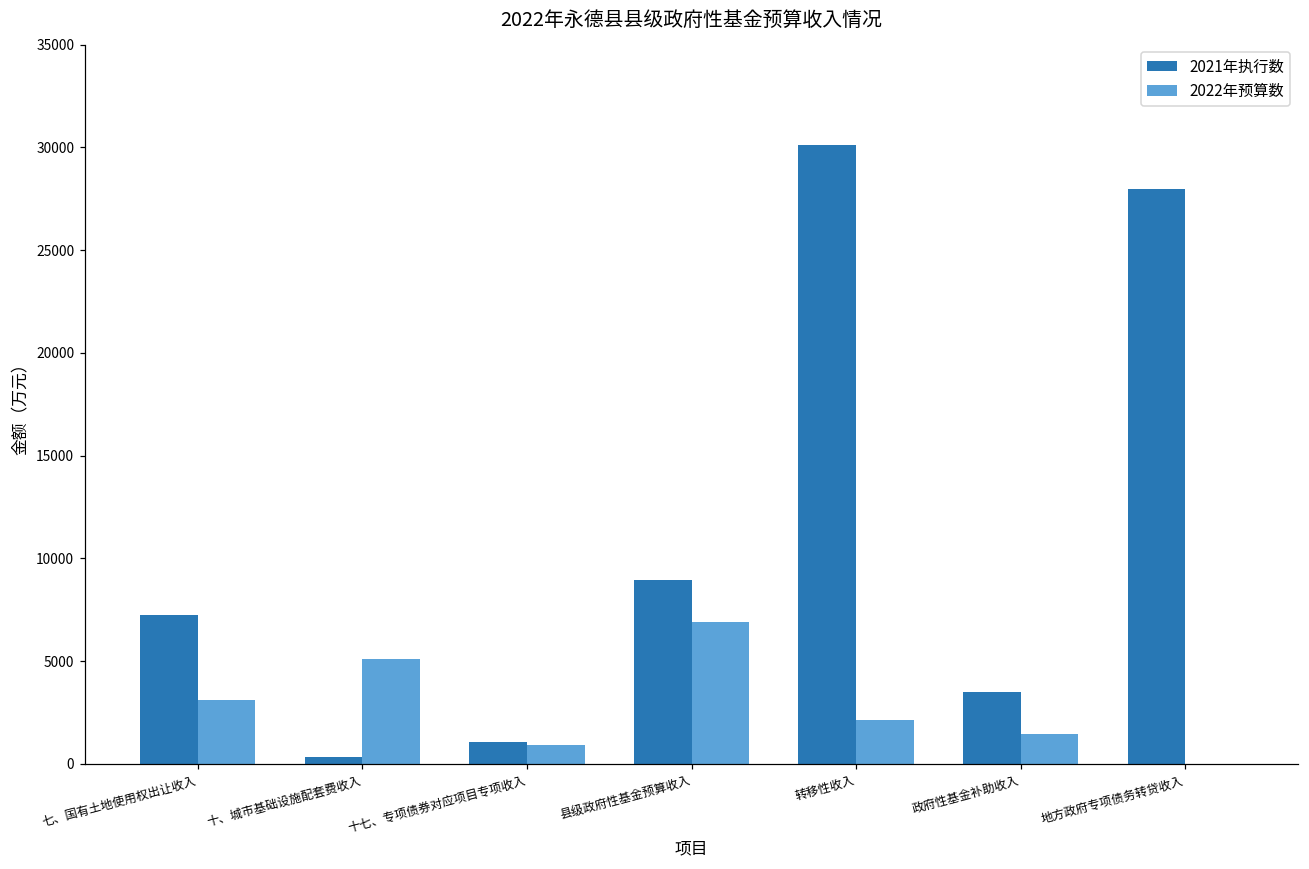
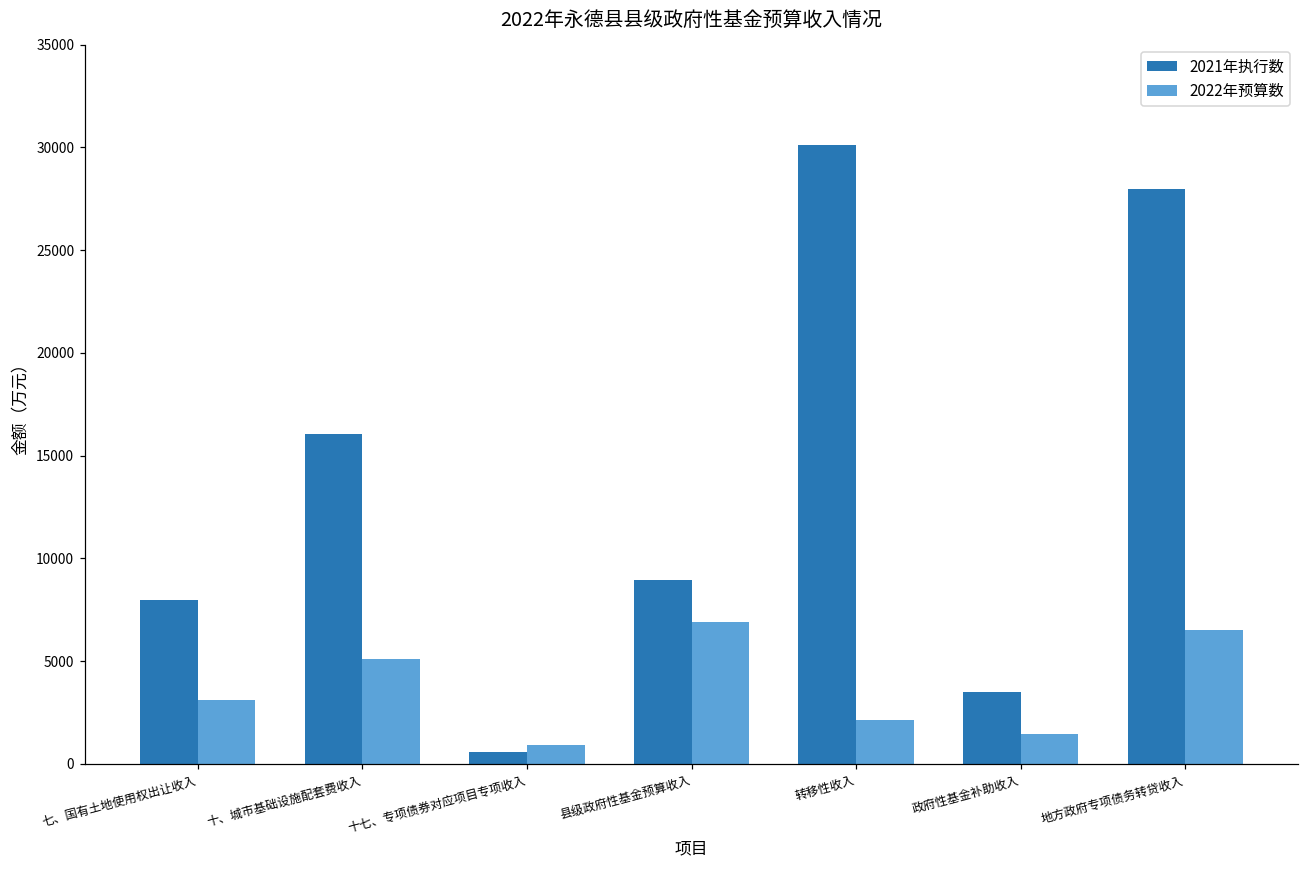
2021年执行数, 七、国有土地使用权出让收入: 7200 -> 8000
2021年执行数, 十、城市基础设施配套费收入: 400 -> 16000
2021年执行数, 十七、专项债券对应项目专项收入: 1100 -> 600
2022年预算数, 地方政府专项债务转贷收入: 0 -> 6500
